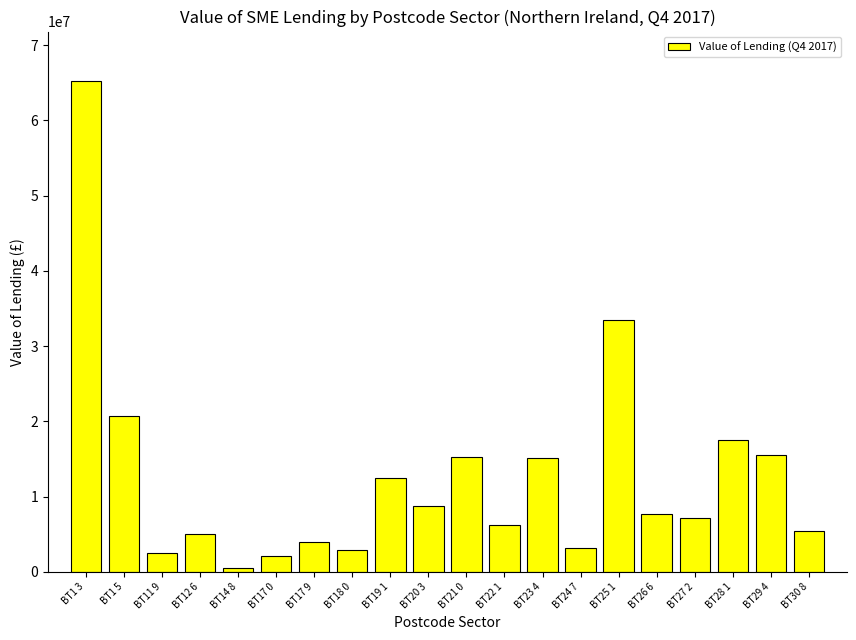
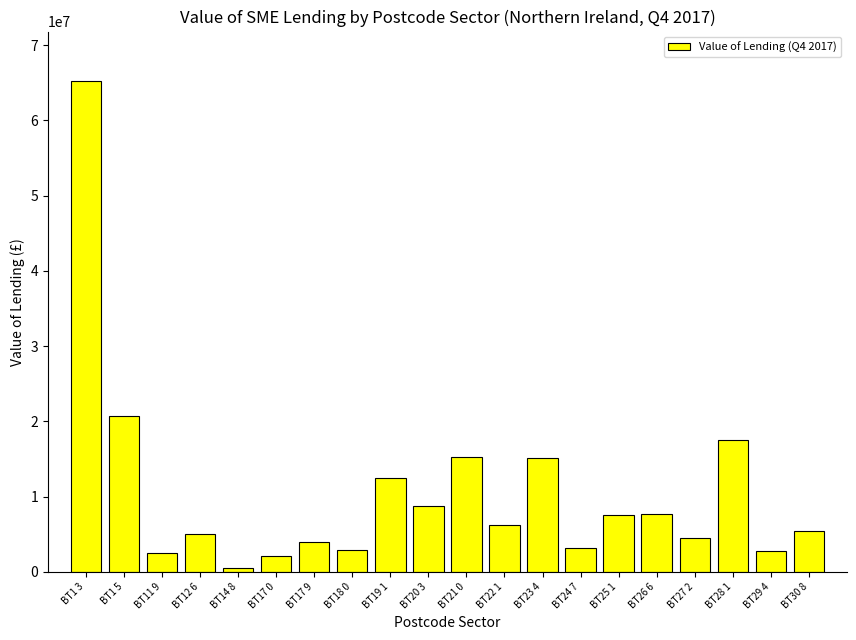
BT25 1: 33000000 -> 8000000
BT27 2: 7000000 -> 5000000
BT29 4: 16000000 -> 3000000
